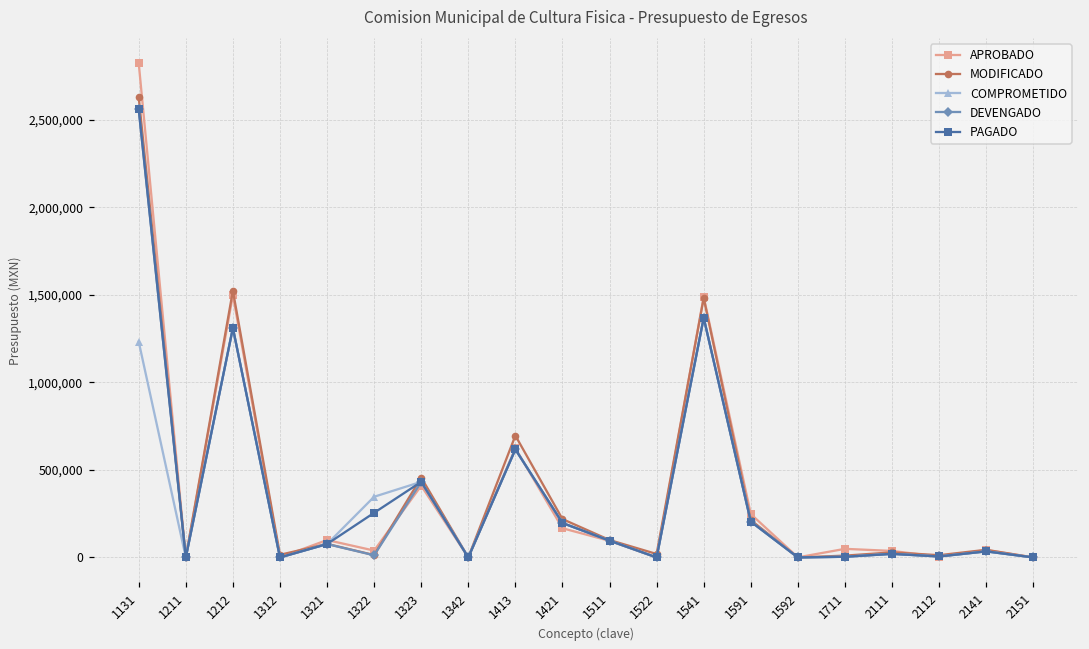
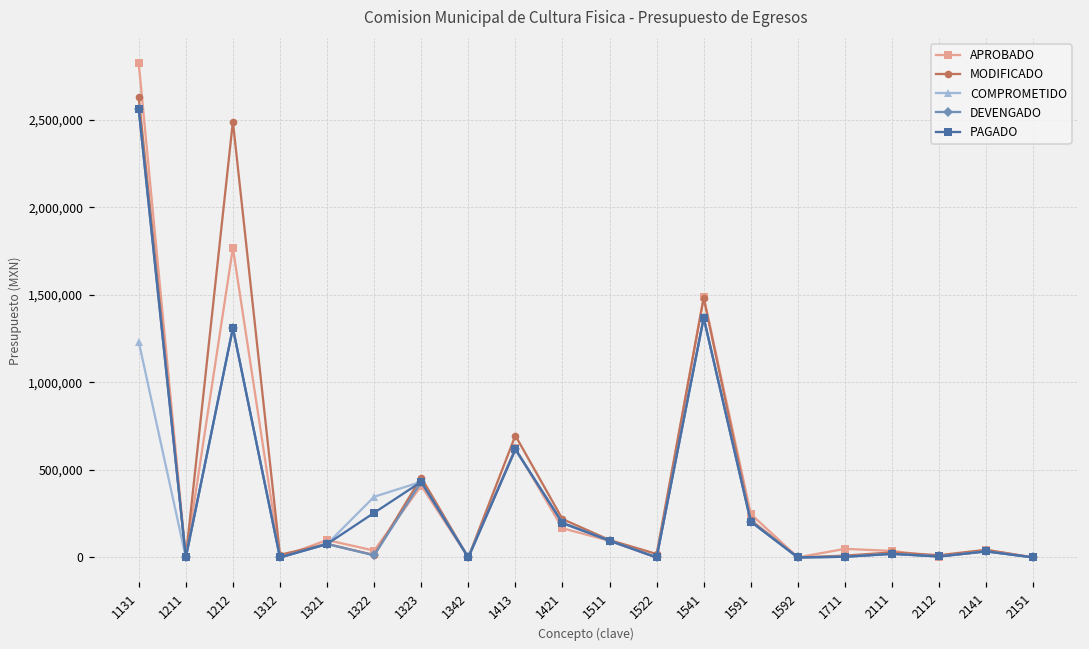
APROBADO, 1212: 1,500,000 -> 1,770,000
MODIFICADO, 1212: 1,520,000 -> 2,490,000
